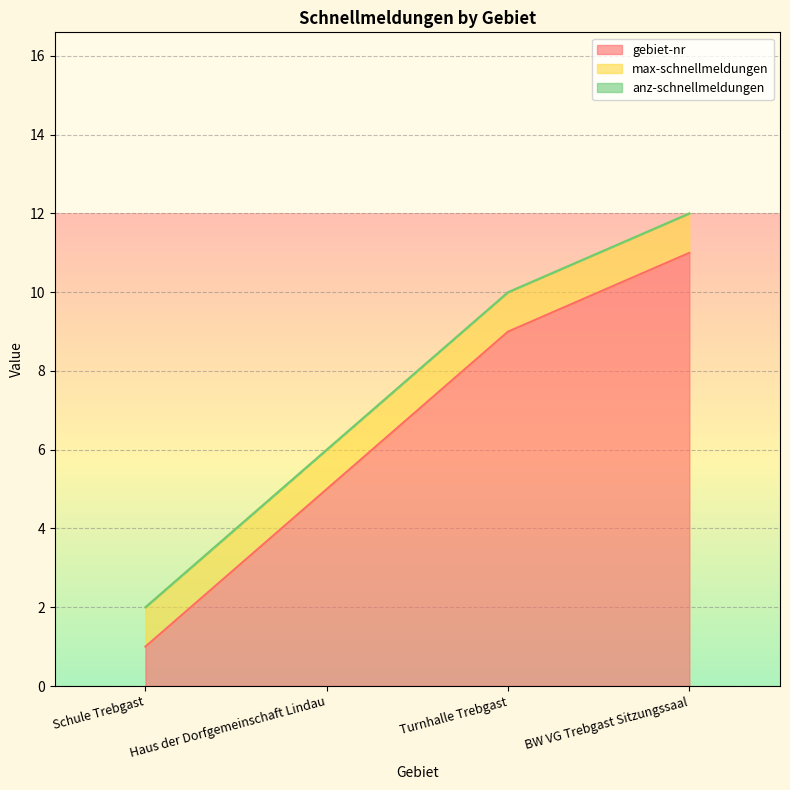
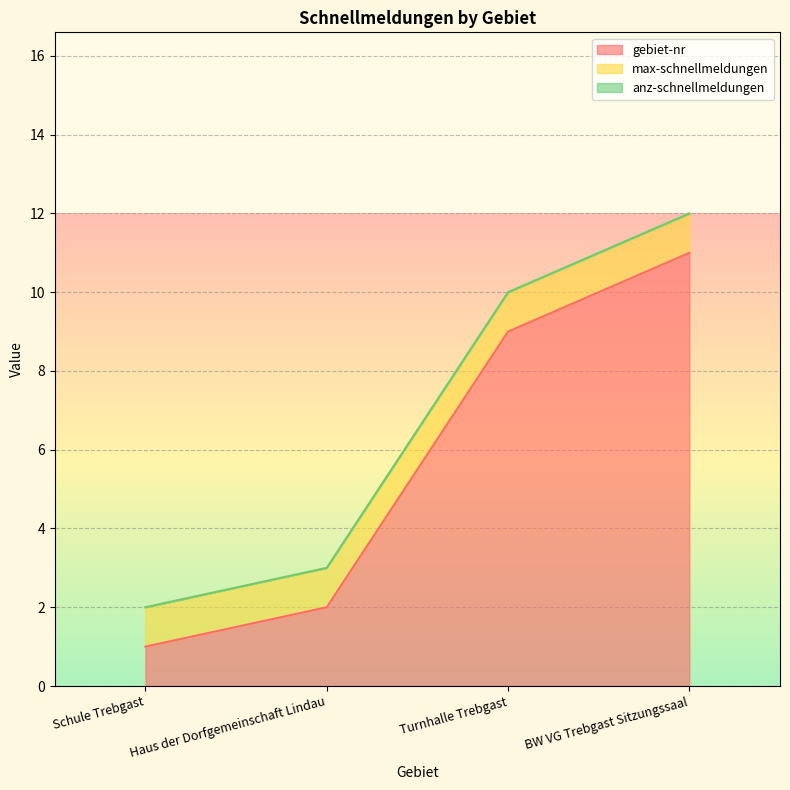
gebiet-nr, Haus der Dorfgemeinschaft Lindau: 5 -> 2
